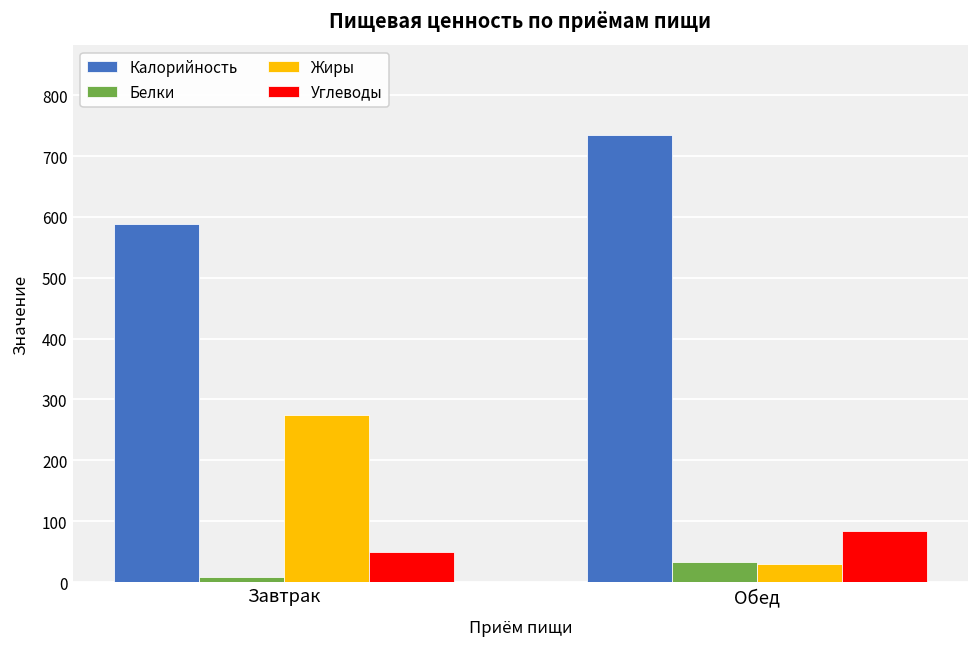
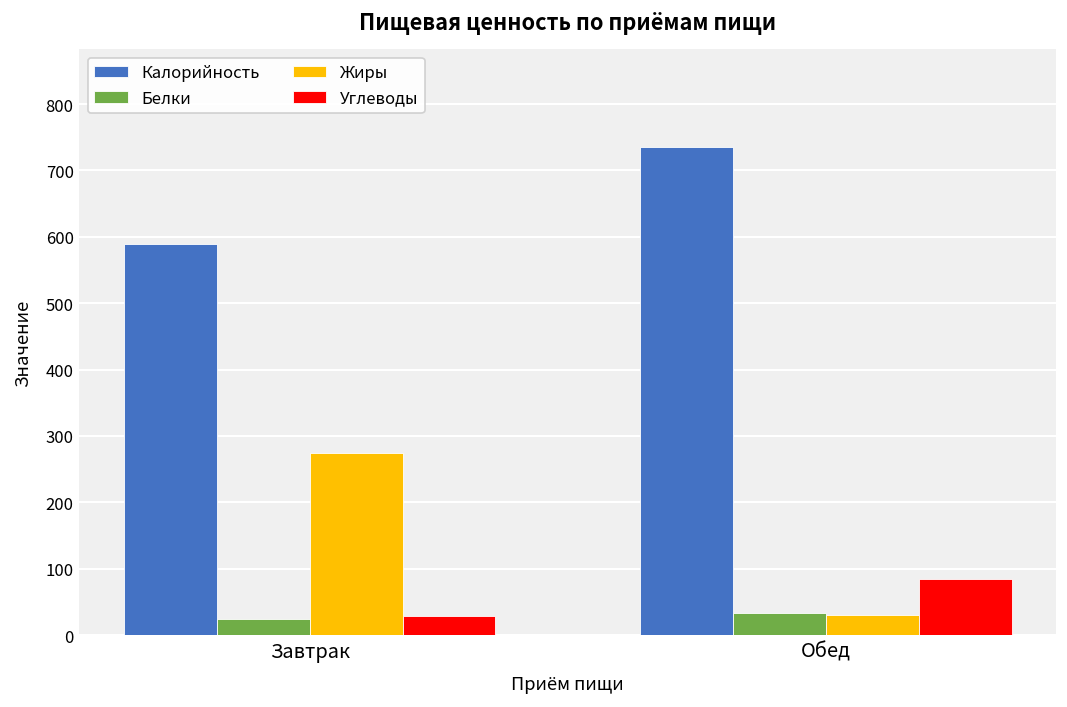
Белки, Завтрак: 10 -> 20
Углеводы, Завтрак: 50 -> 30
